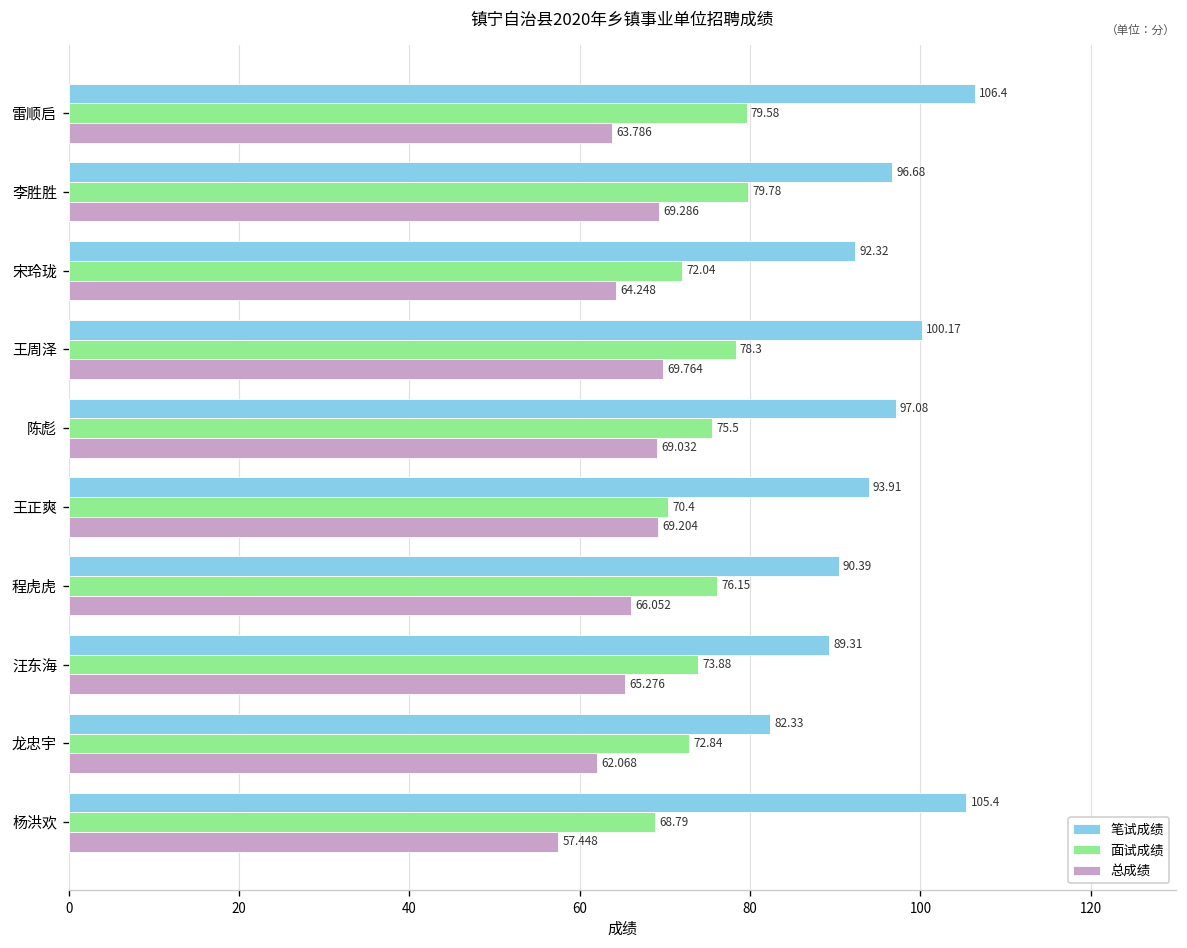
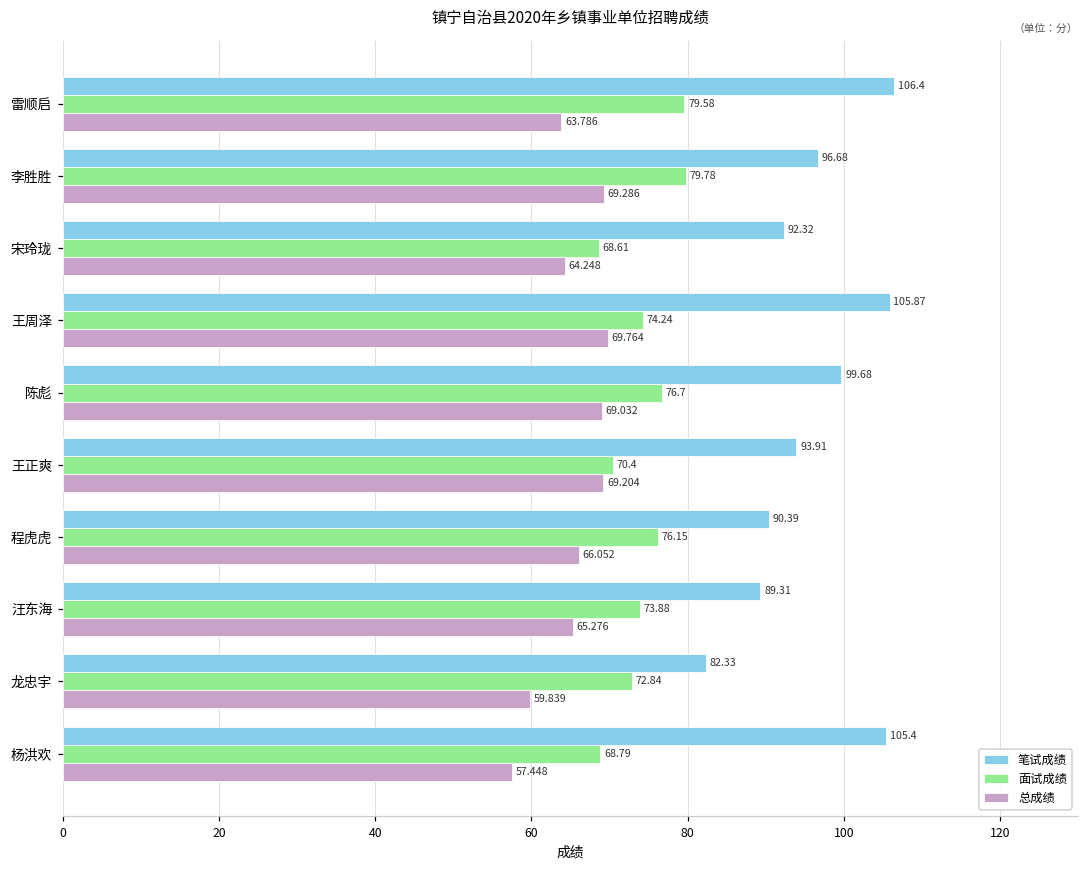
面试成绩, 宋玲珑: 72.04 -> 68.61
笔试成绩, 王周泽: 100.17 -> 105.87
面试成绩, 王周泽: 78.3 -> 74.24
笔试成绩, 陈彪: 97.08 -> 99.68
面试成绩, 陈彪: 75.5 -> 76.7
总成绩, 龙忠宇: 62.068 -> 59.839
